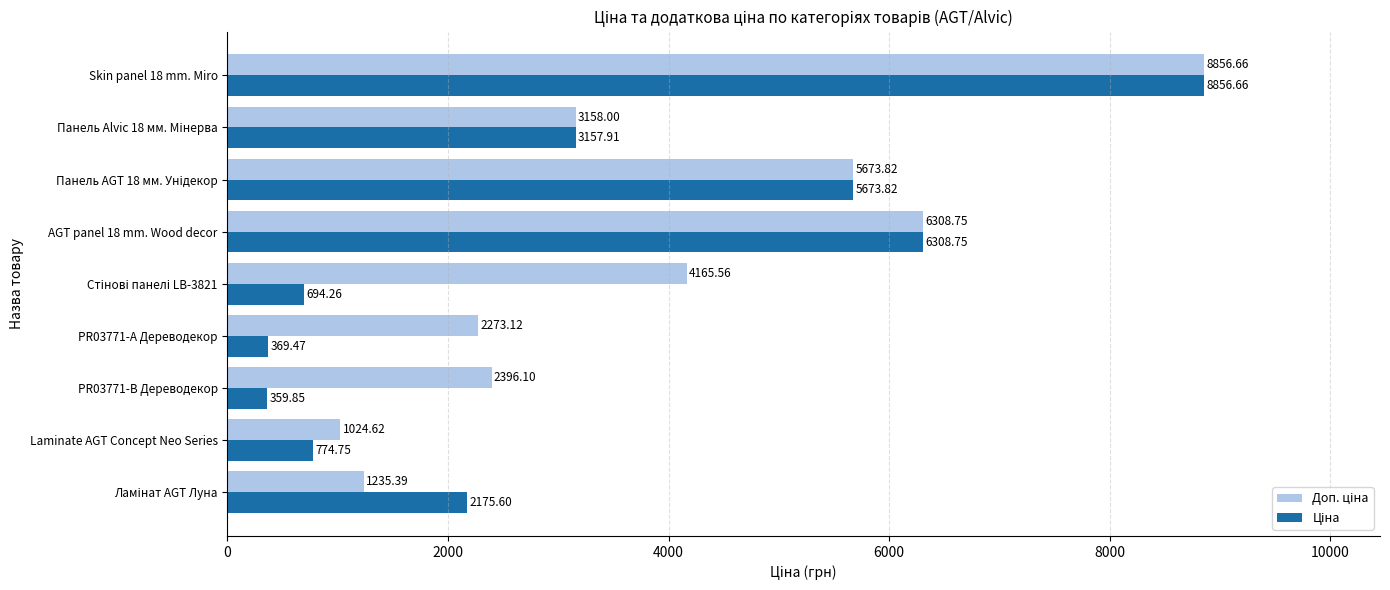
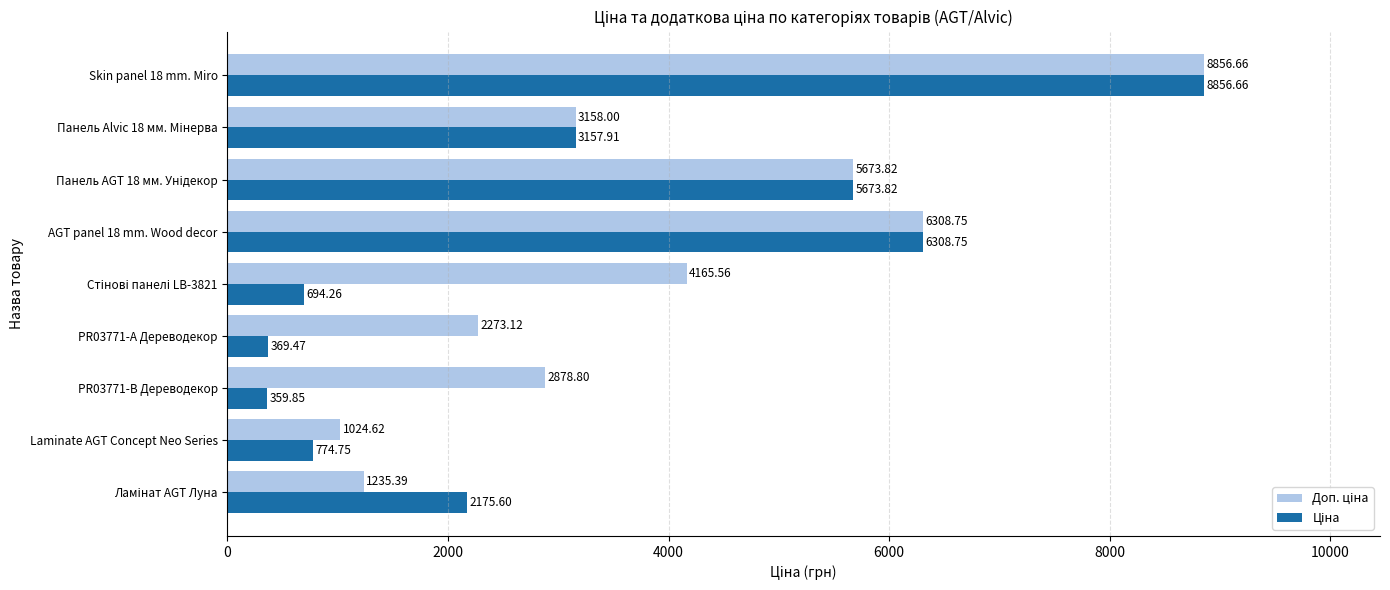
Доп. ціна, PR03771-B Дереводекор: 2396.10 -> 2878.80
